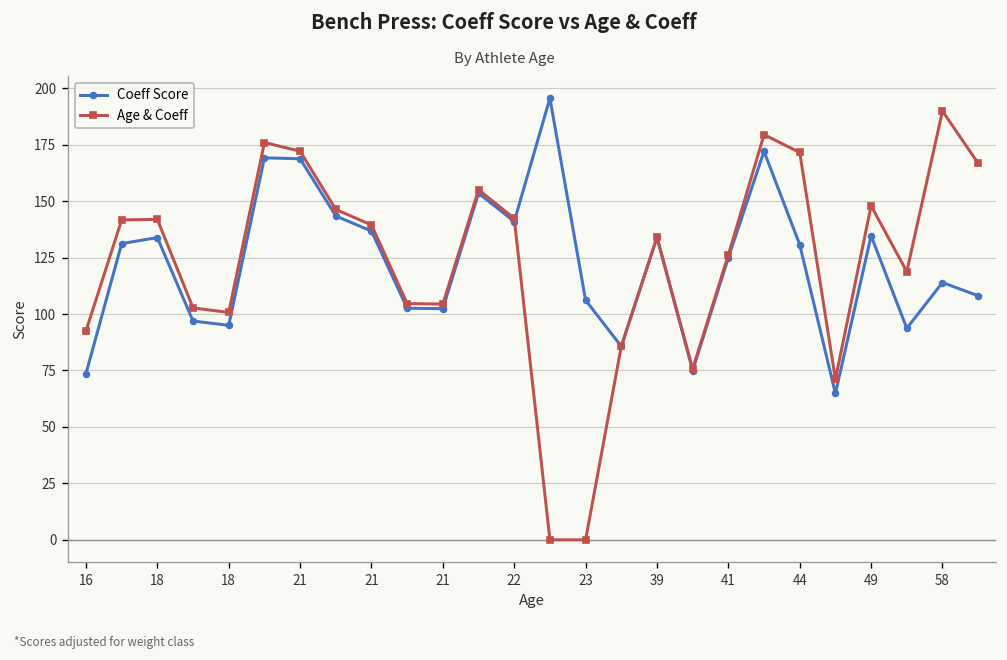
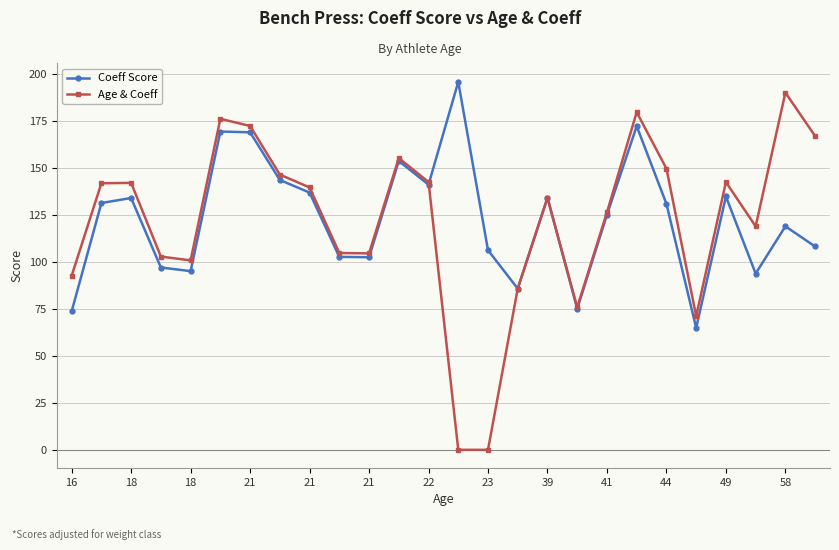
Age & Coeff, 44: 172 -> 150
Age & Coeff, 49: 148 -> 142
Coeff Score, 58: 114 -> 119
